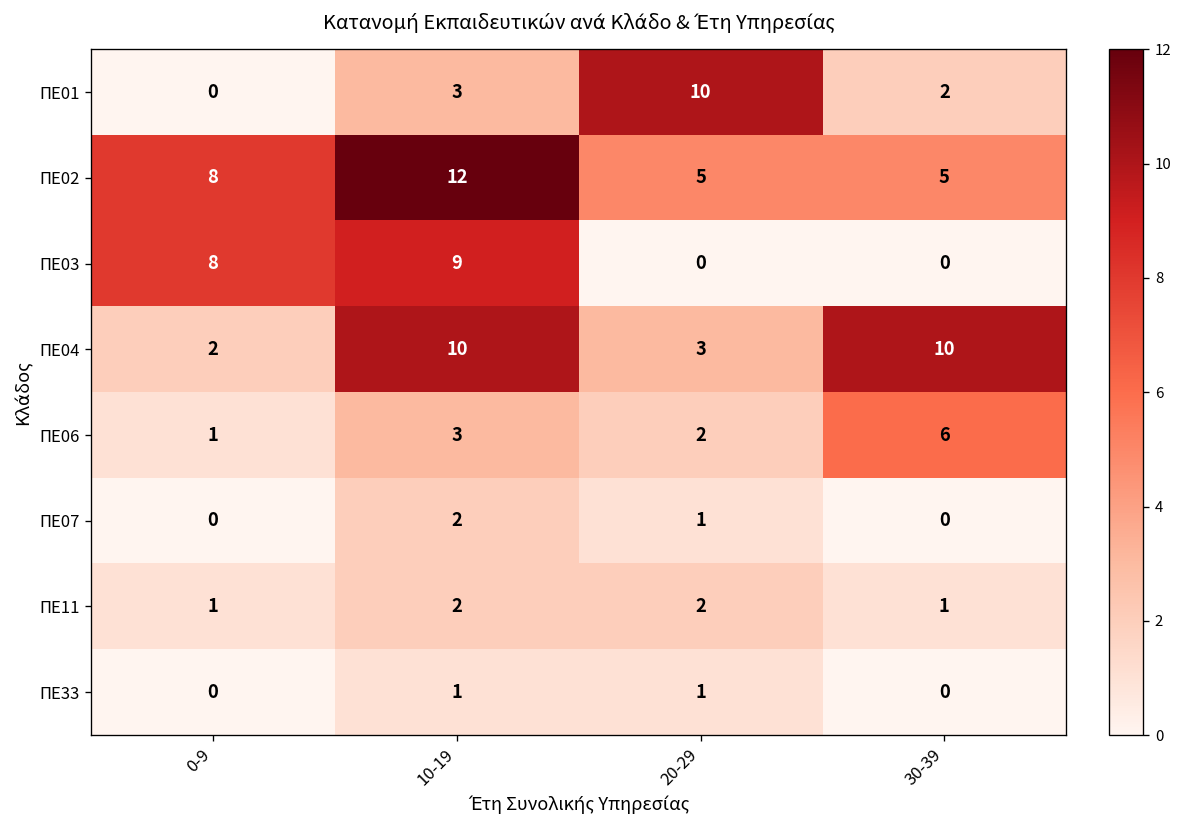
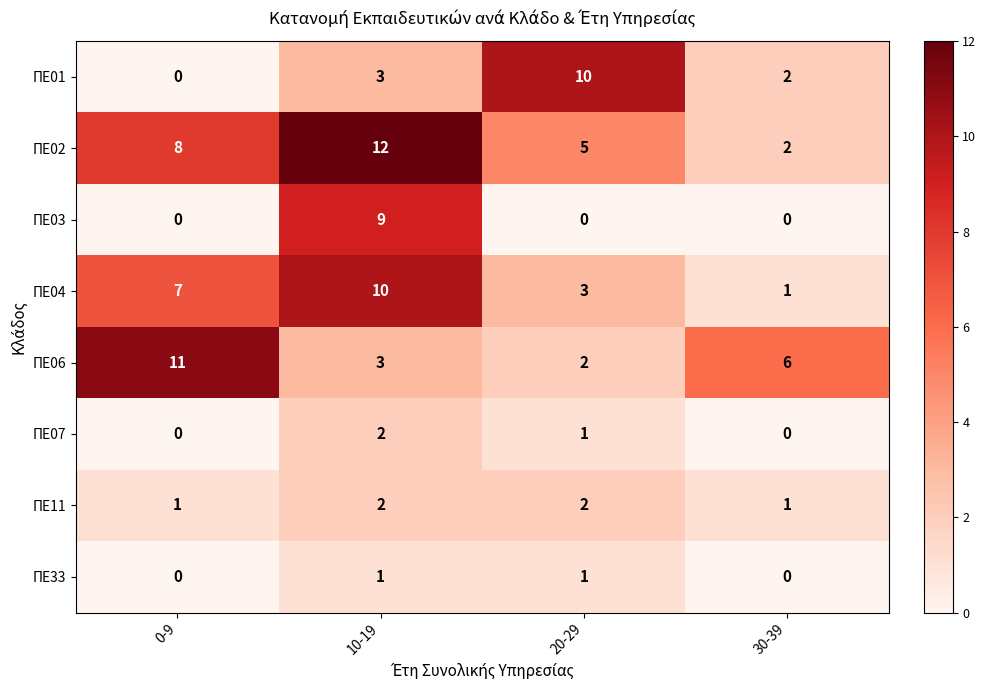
ΠΕ02, 30-39: 5 -> 2
ΠΕ03, 0-9: 8 -> 0
ΠΕ04, 0-9: 2 -> 7
ΠΕ04, 30-39: 10 -> 1
ΠΕ06, 0-9: 1 -> 11
